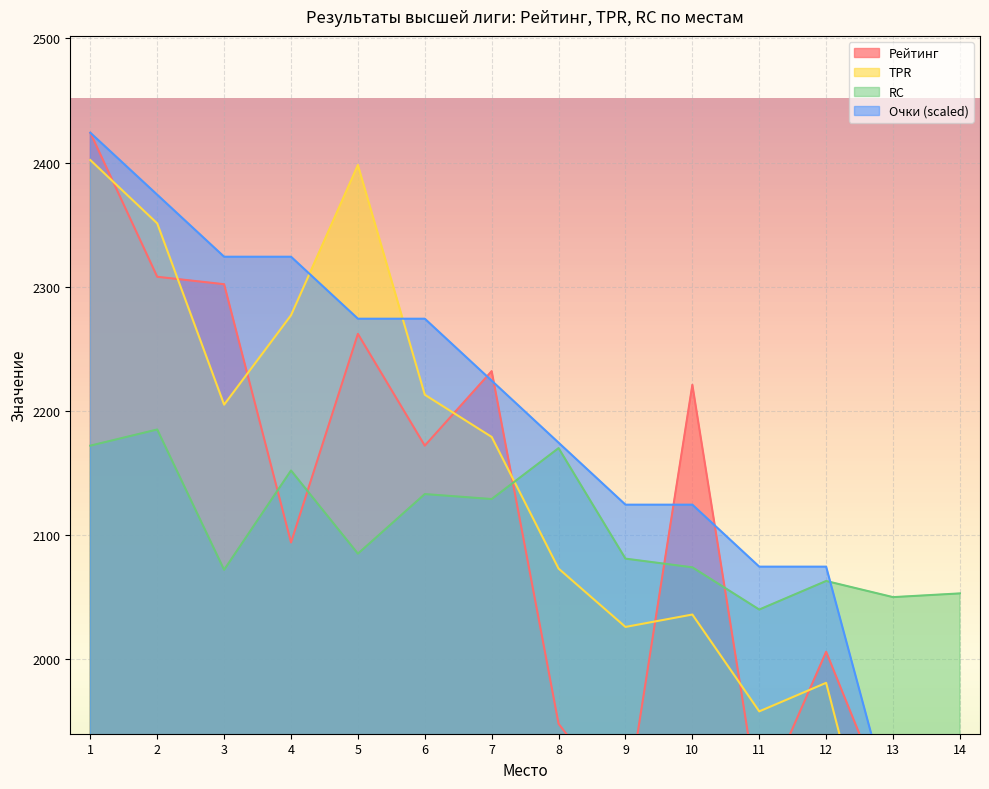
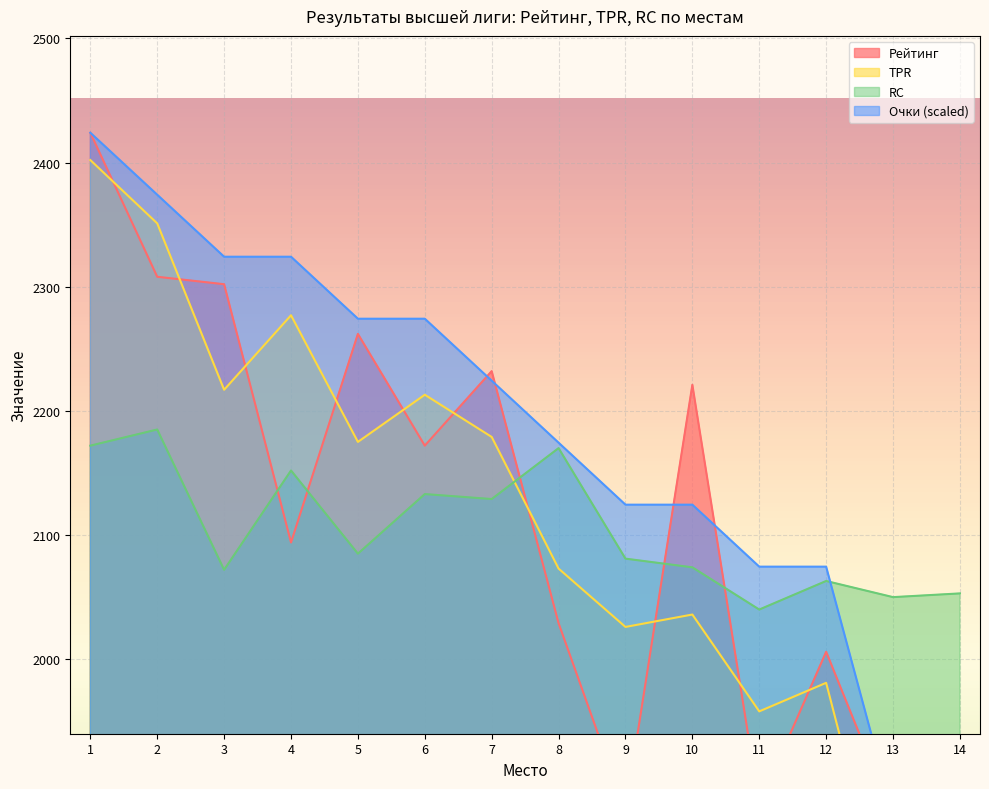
TPR, 3: 2205 -> 2217
TPR, 5: 2398 -> 2175
Рейтинг, 8: 1948 -> 2029
